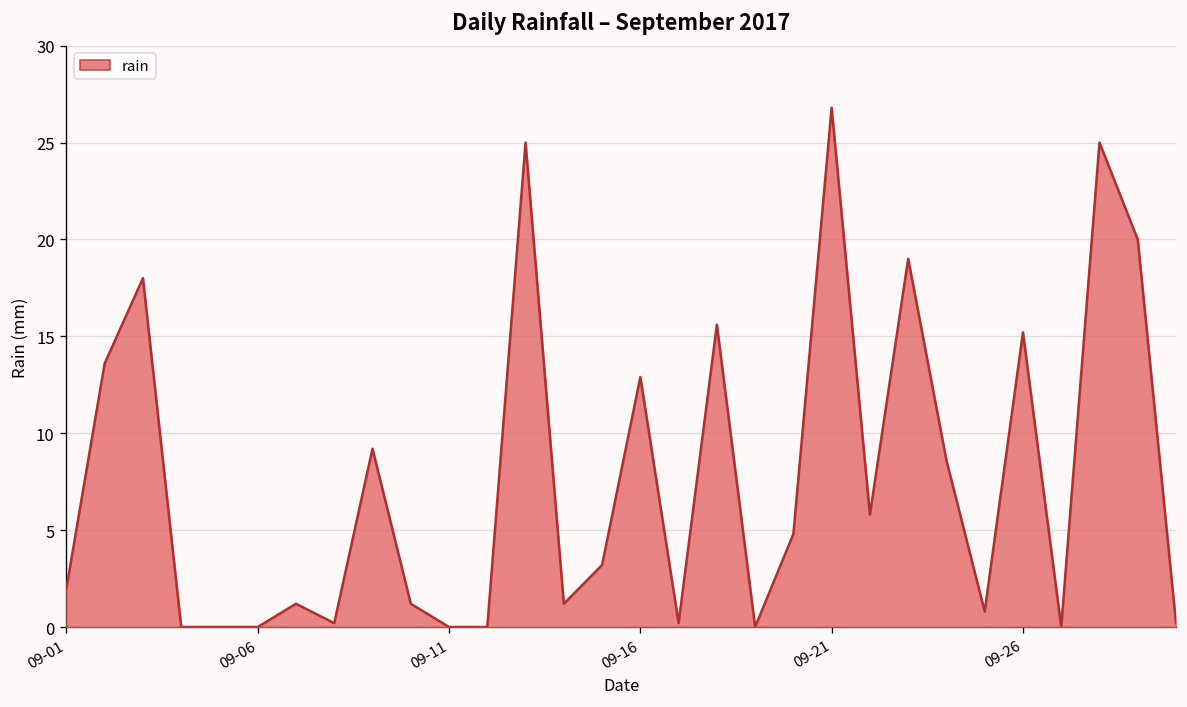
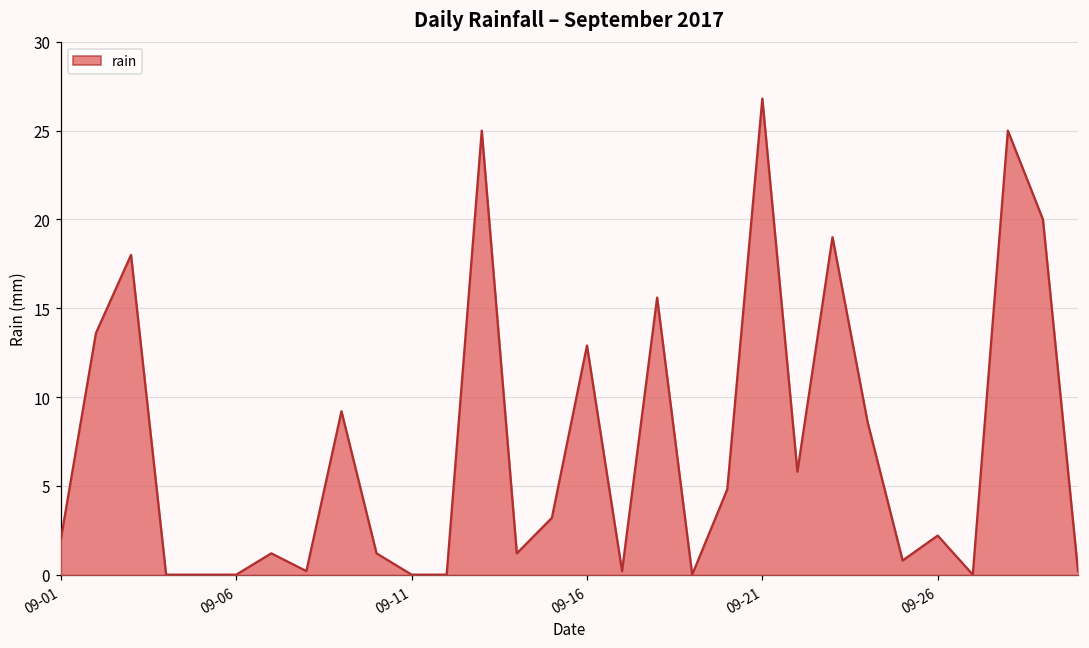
09-26: 15.2 -> 2.2
